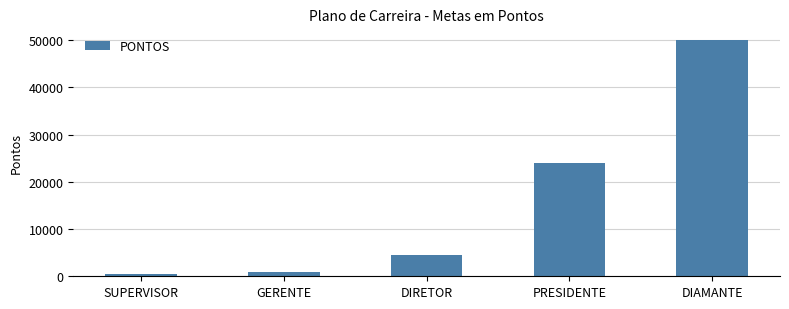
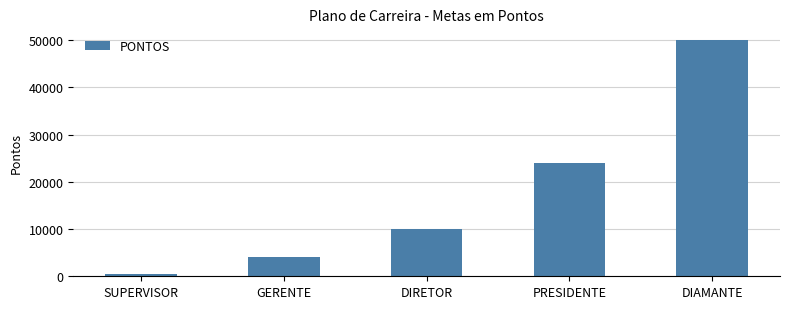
GERENTE: 1000 -> 4000
DIRETOR: 4000 -> 10000
